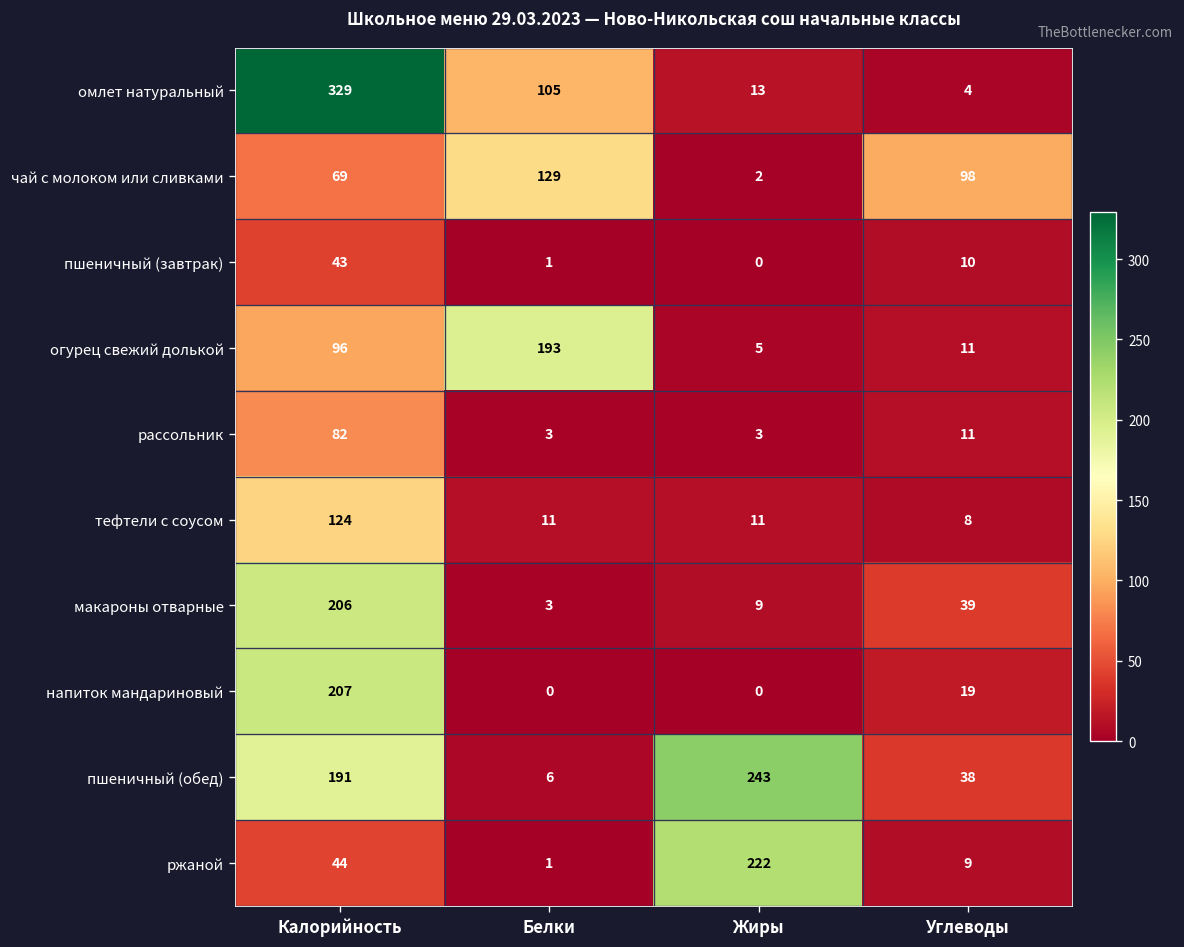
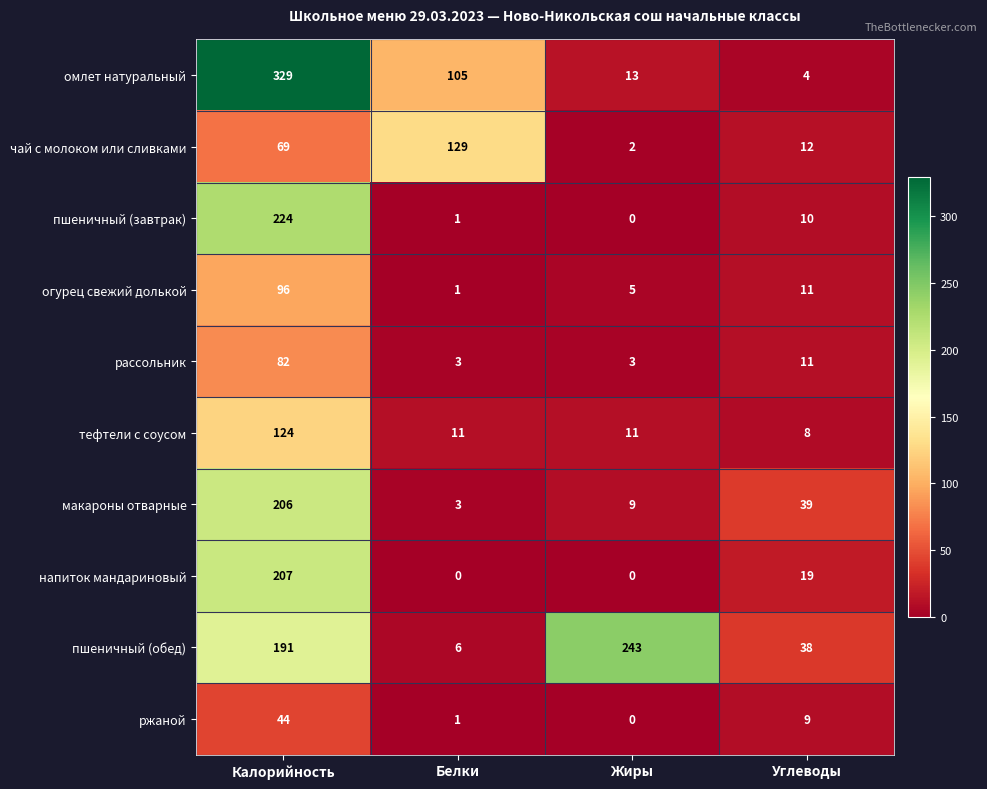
чай с молоком или сливками, Углеводы: 98 -> 12
пшеничный (завтрак), Калорийность: 43 -> 224
огурец свежий долькой, Белки: 193 -> 1
ржаной, Жиры: 222 -> 0
